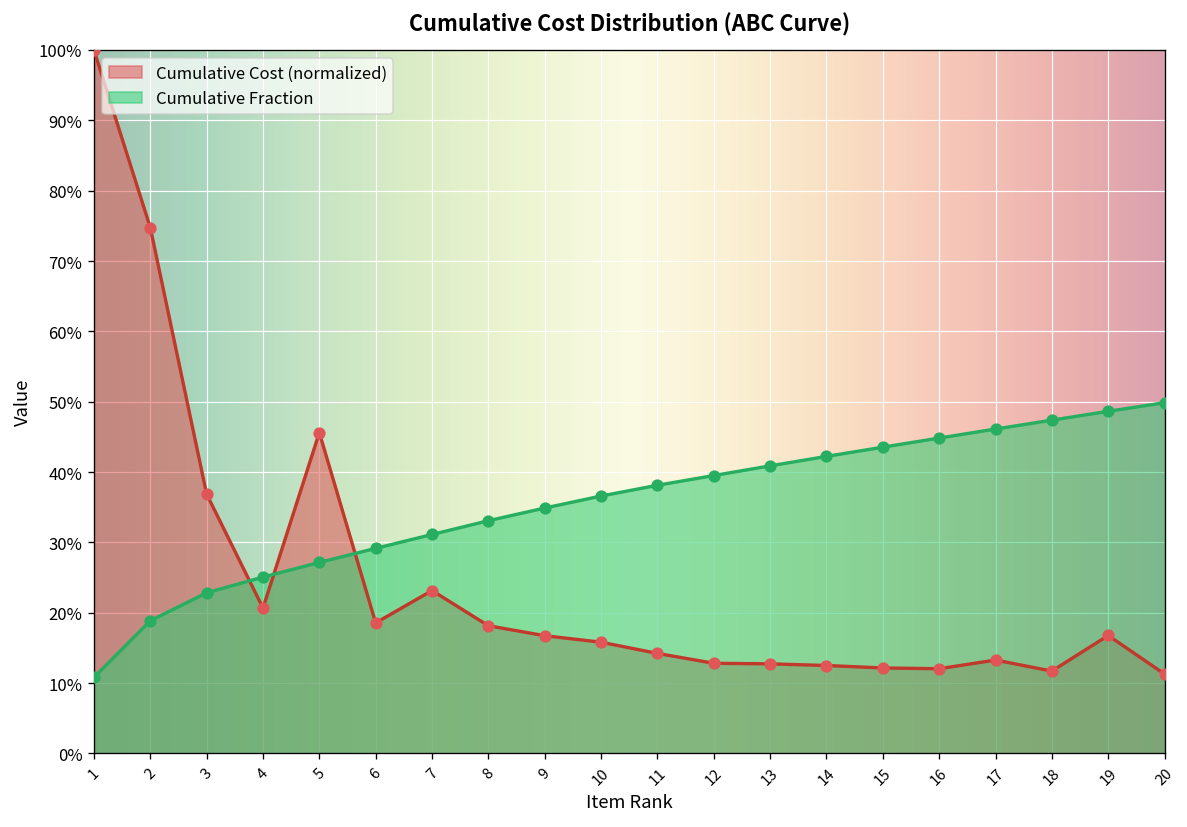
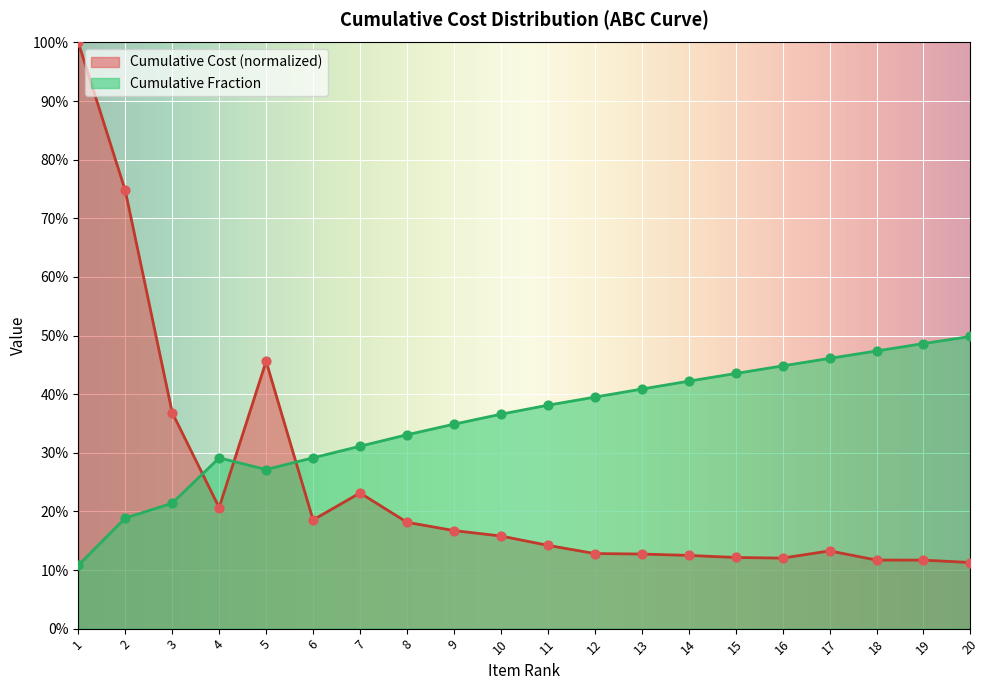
Cumulative Fraction, 3: 23% -> 21%
Cumulative Fraction, 4: 25% -> 29%
Cumulative Cost (normalized), 19: 17% -> 12%
